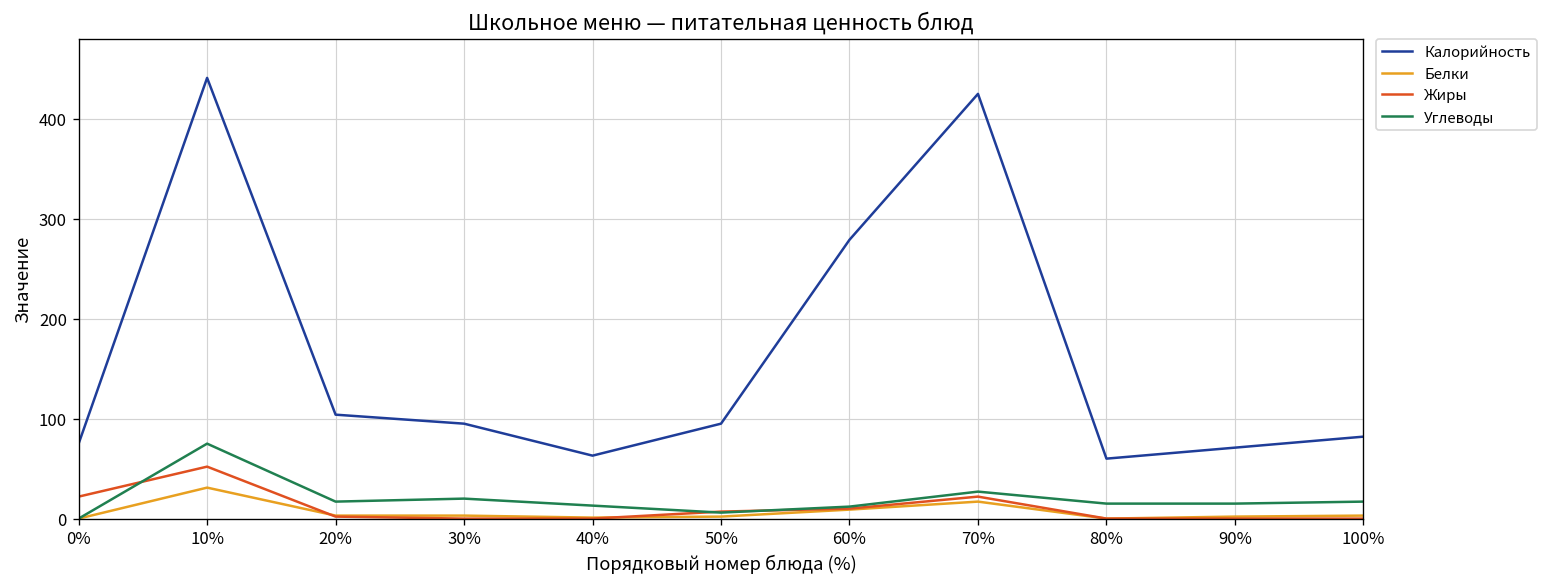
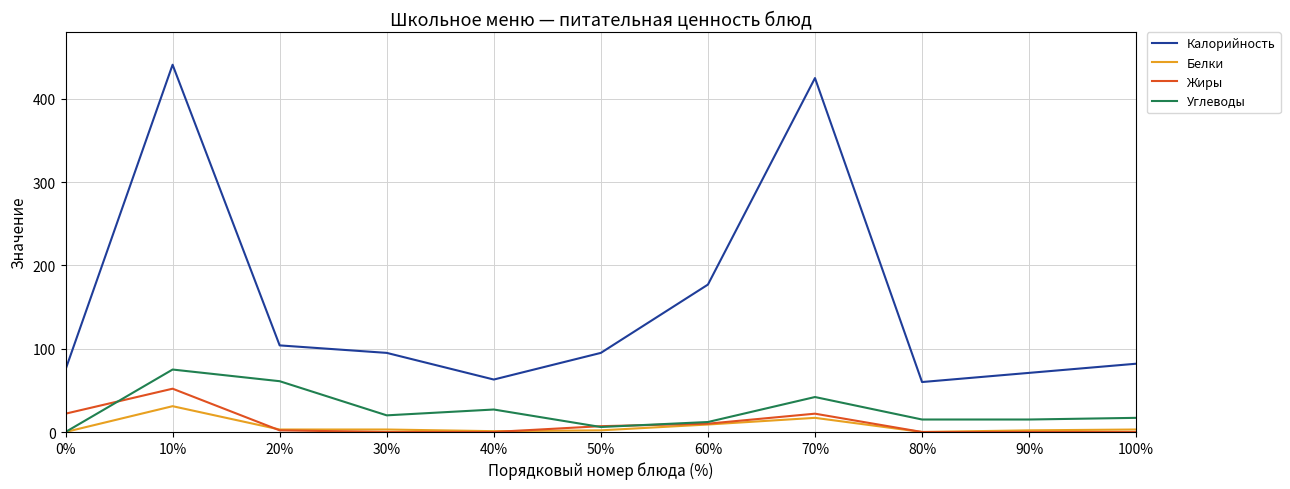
Углеводы, 20%: 20 -> 60
Углеводы, 40%: 10 -> 30
Калорийность, 60%: 280 -> 180
Углеводы, 70%: 30 -> 40
